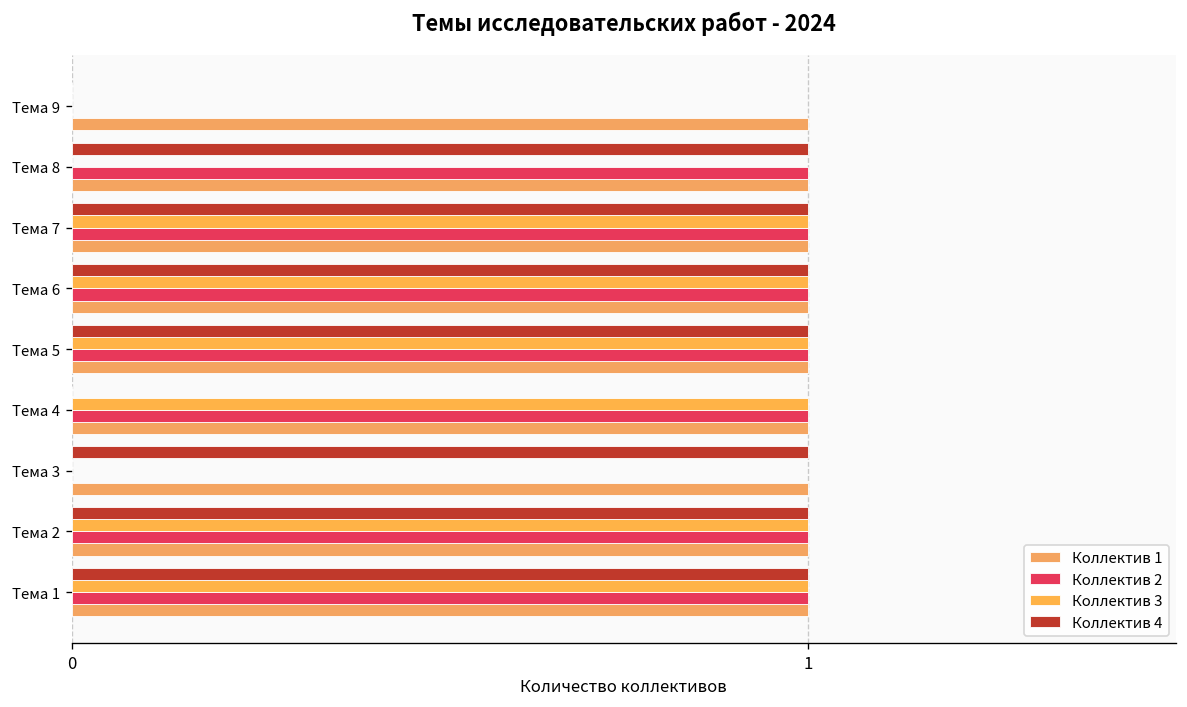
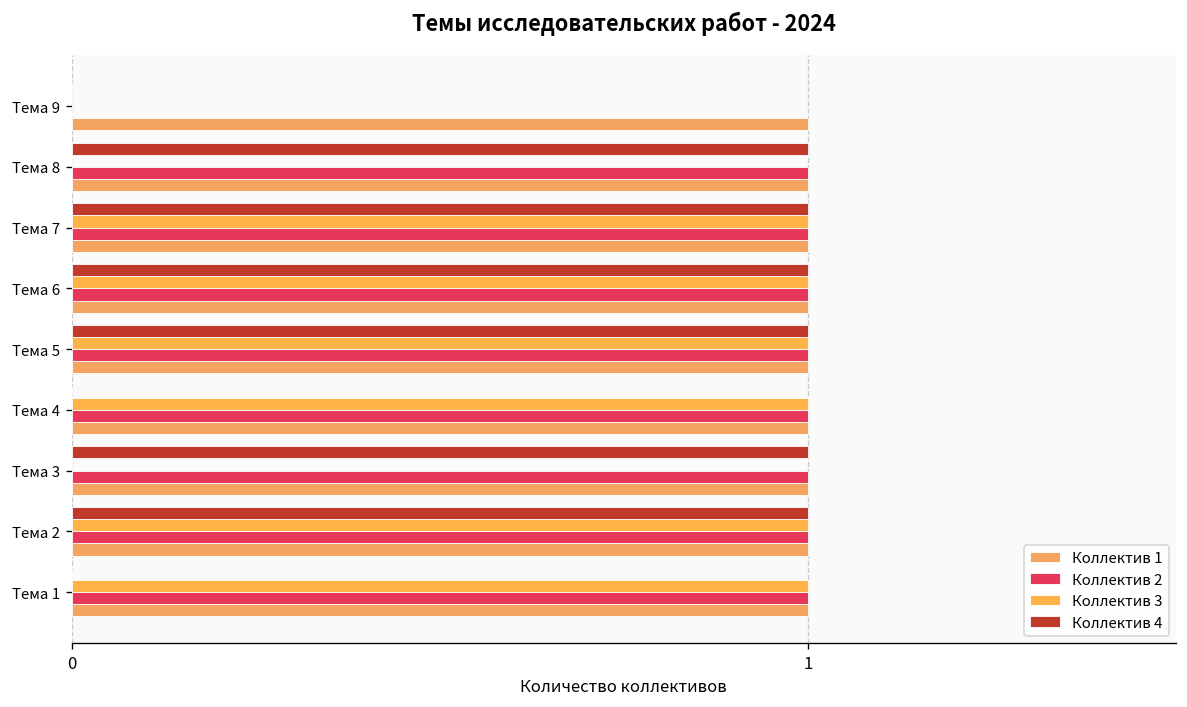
Коллектив 2, Тема 3: 0 -> 1
Коллектив 4, Тема 1: 1 -> 0
